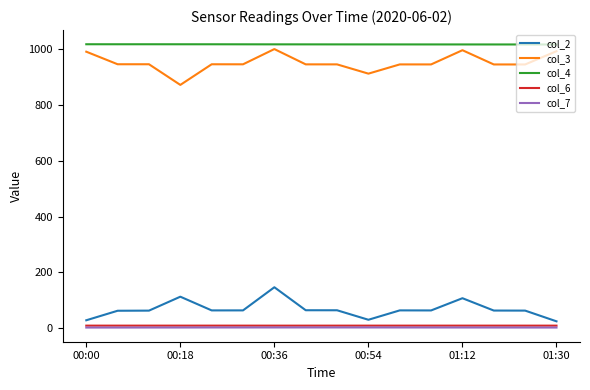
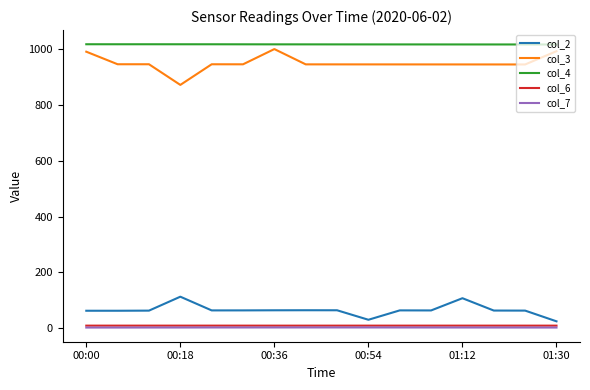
col_2, 00:00: 30 -> 60
col_2, 00:36: 150 -> 60
col_3, 00:54: 910 -> 950
col_3, 01:12: 1000 -> 950
